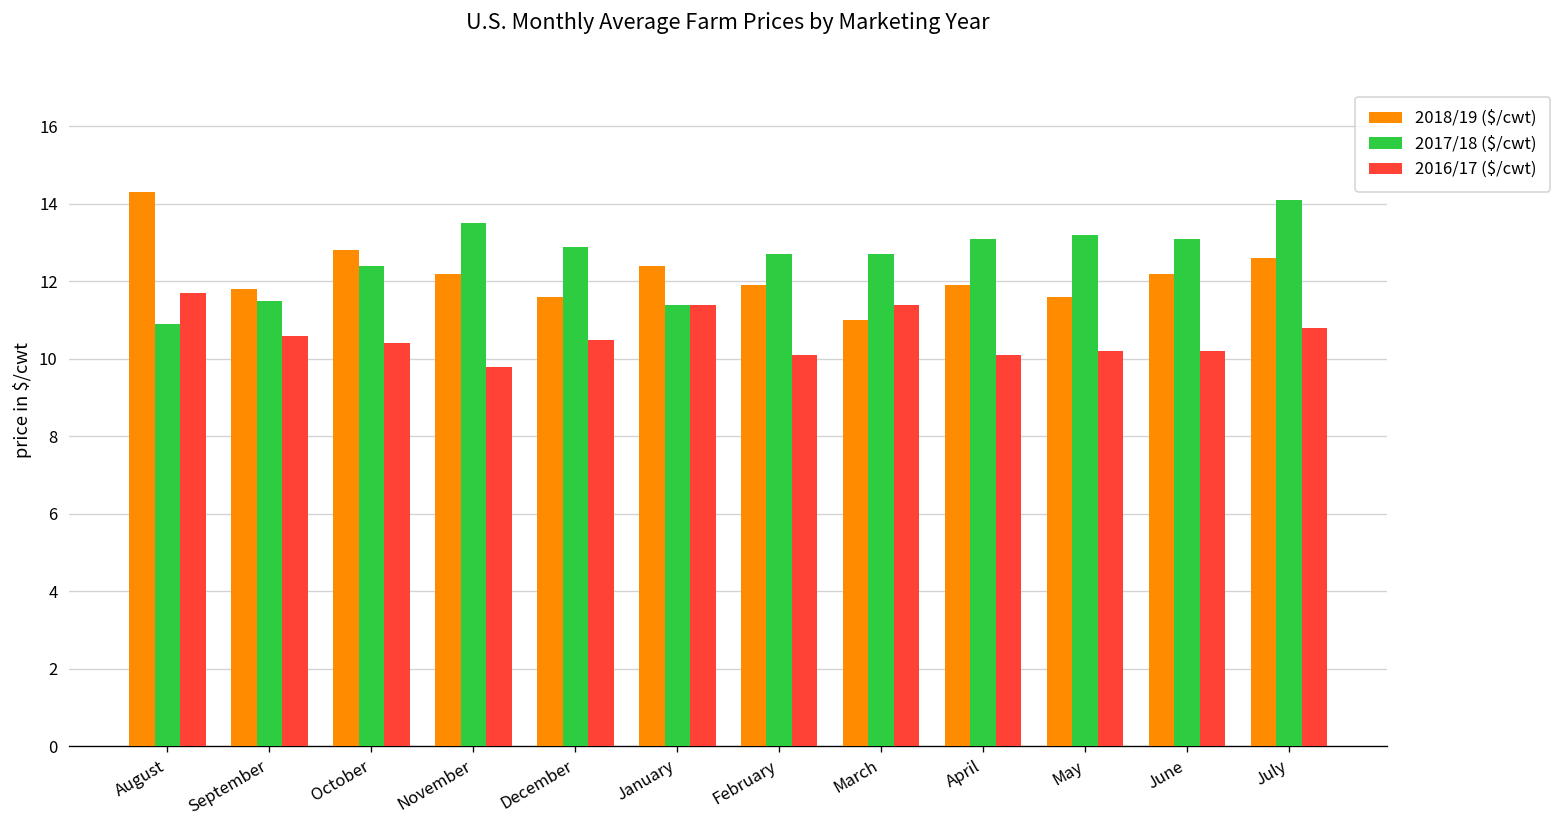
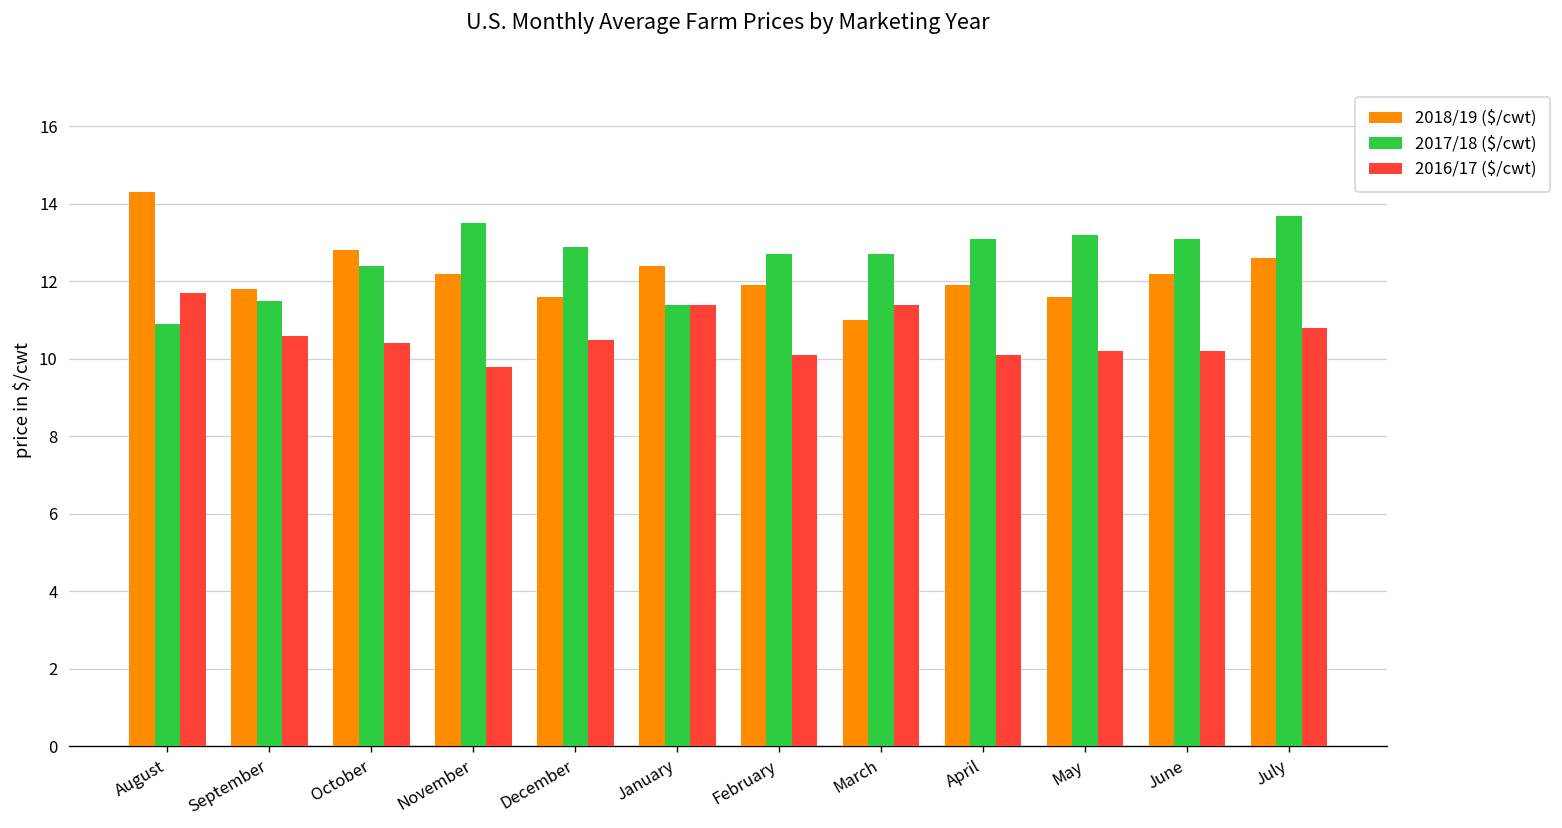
2017/18 ($/cwt), July: 14.1 -> 13.7
